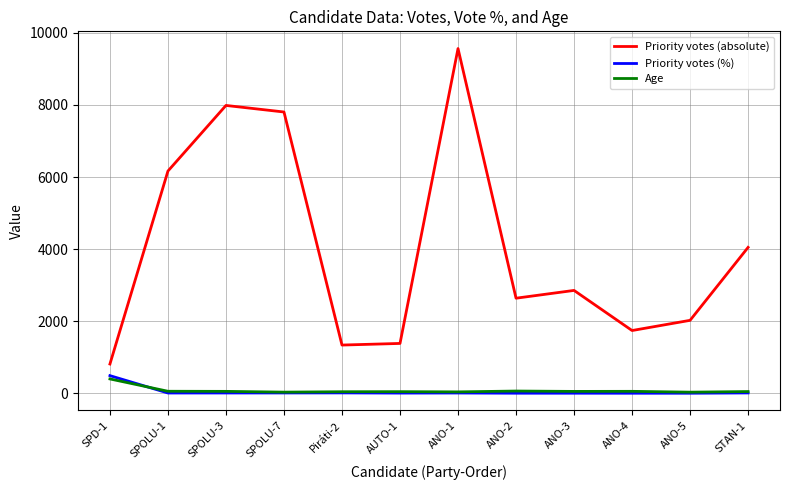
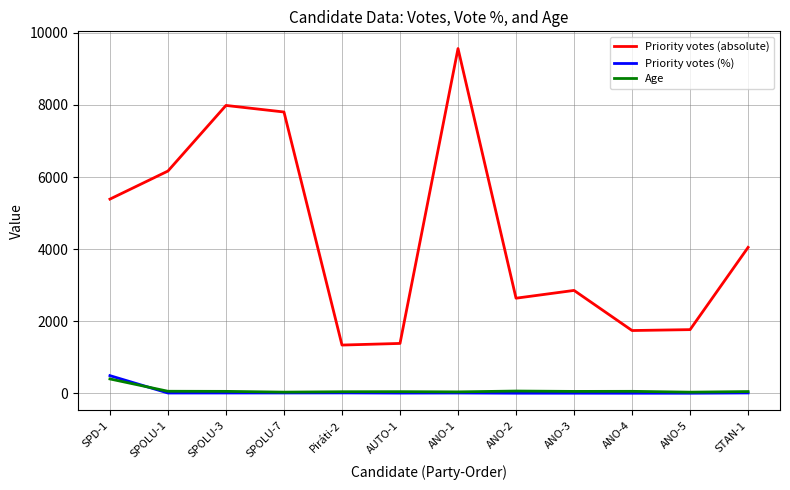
Priority votes (absolute), SPD-1: 800 -> 5400
Priority votes (absolute), ANO-5: 2000 -> 1800
